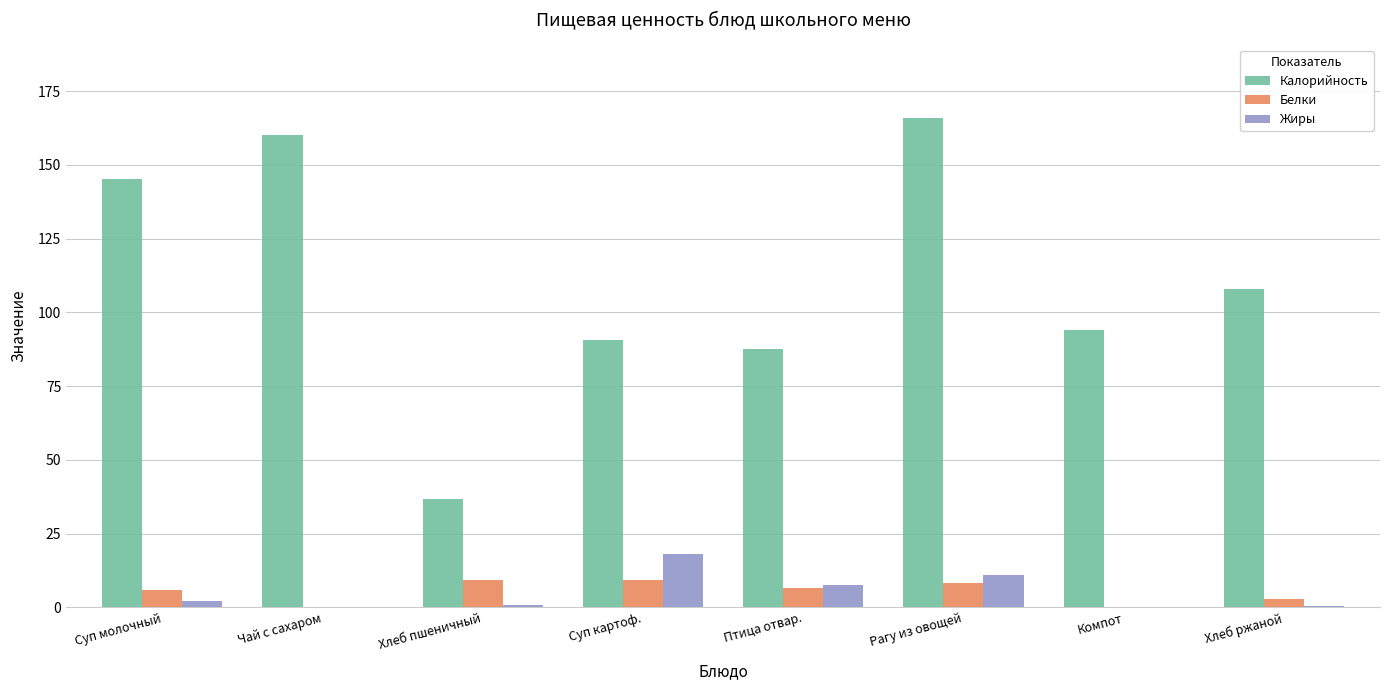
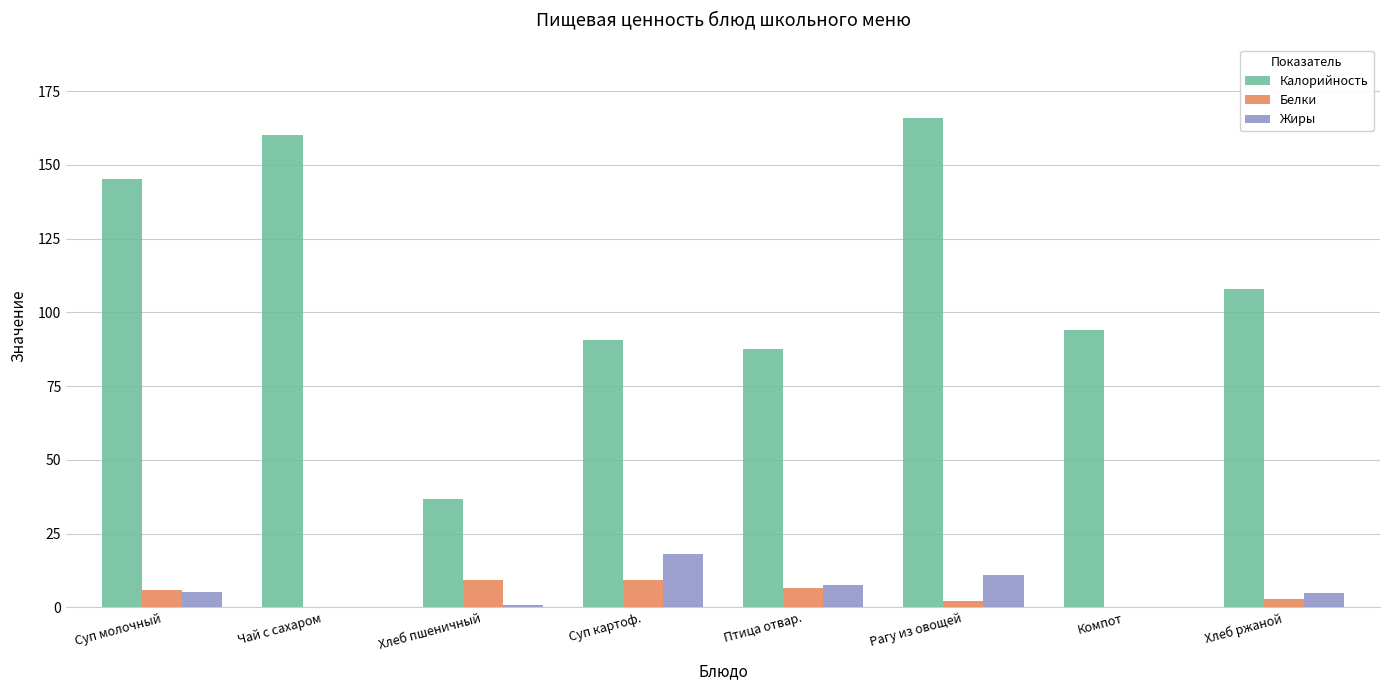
Жиры, Суп молочный: 2 -> 5
Белки, Рагу из овощей: 8 -> 2
Жиры, Хлеб ржаной: 0 -> 5
